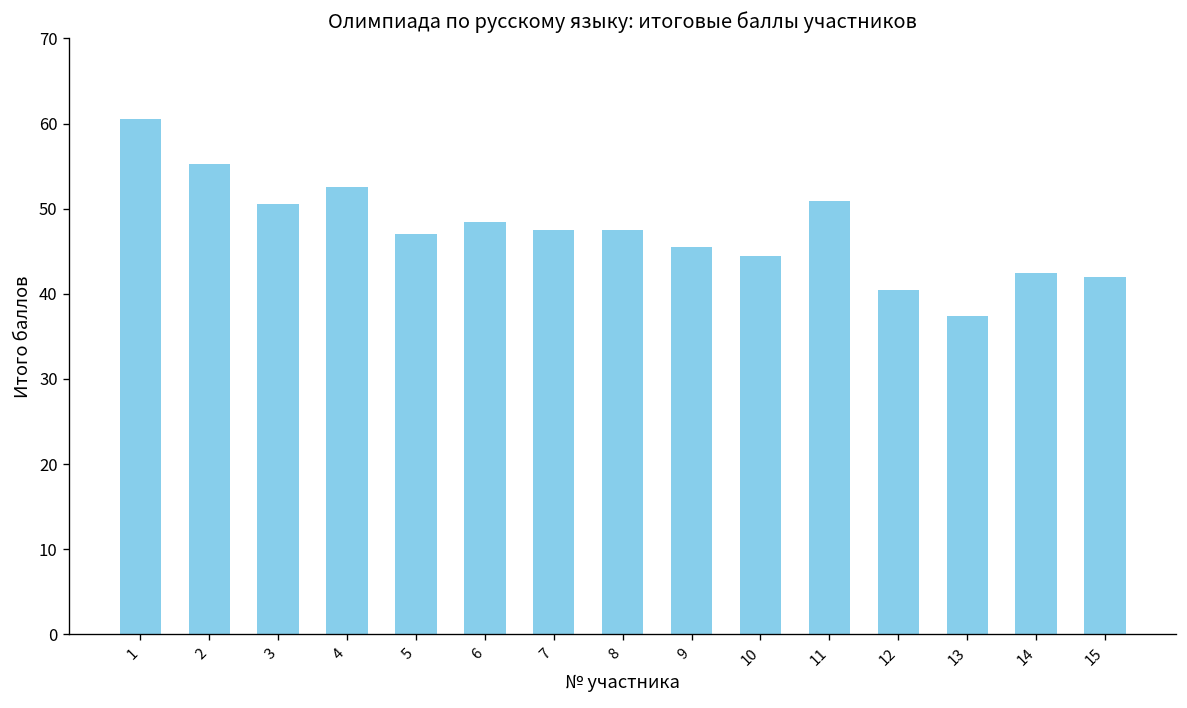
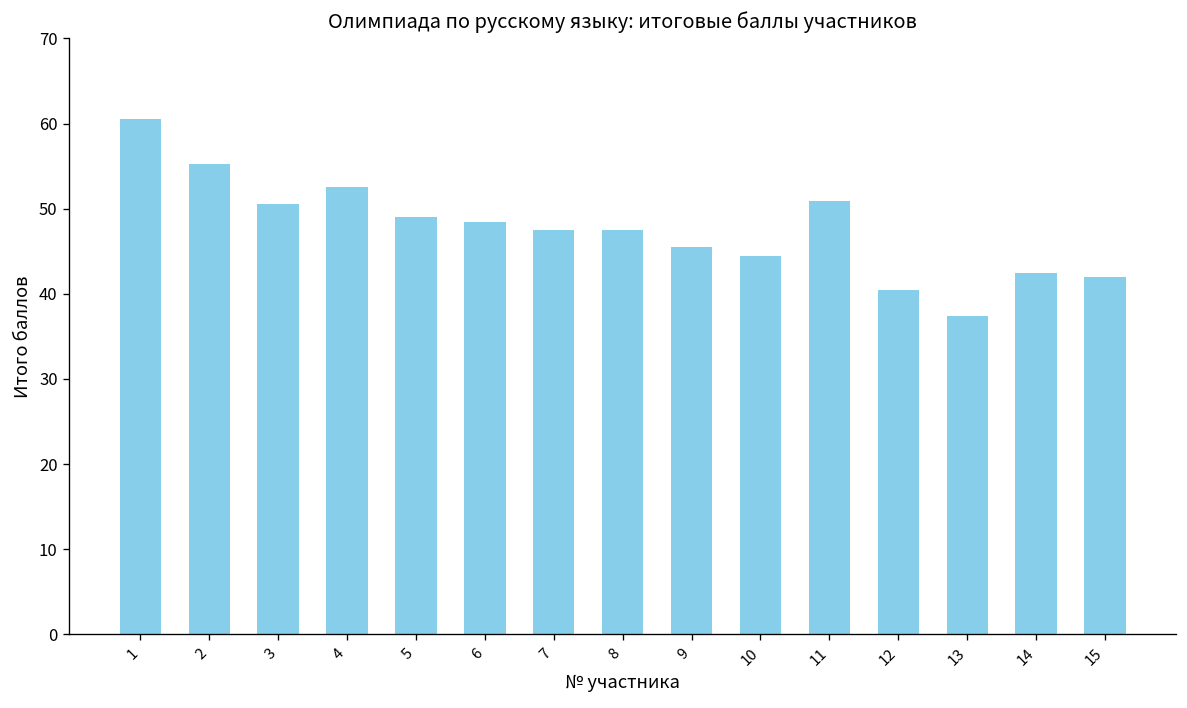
5: 47 -> 49
